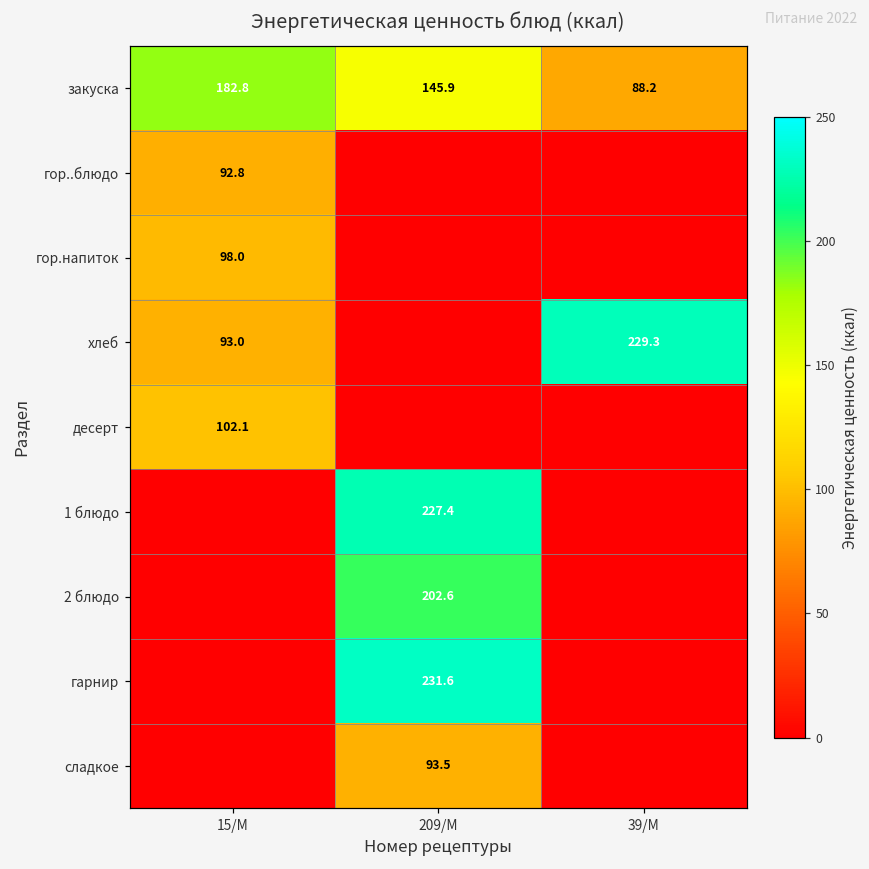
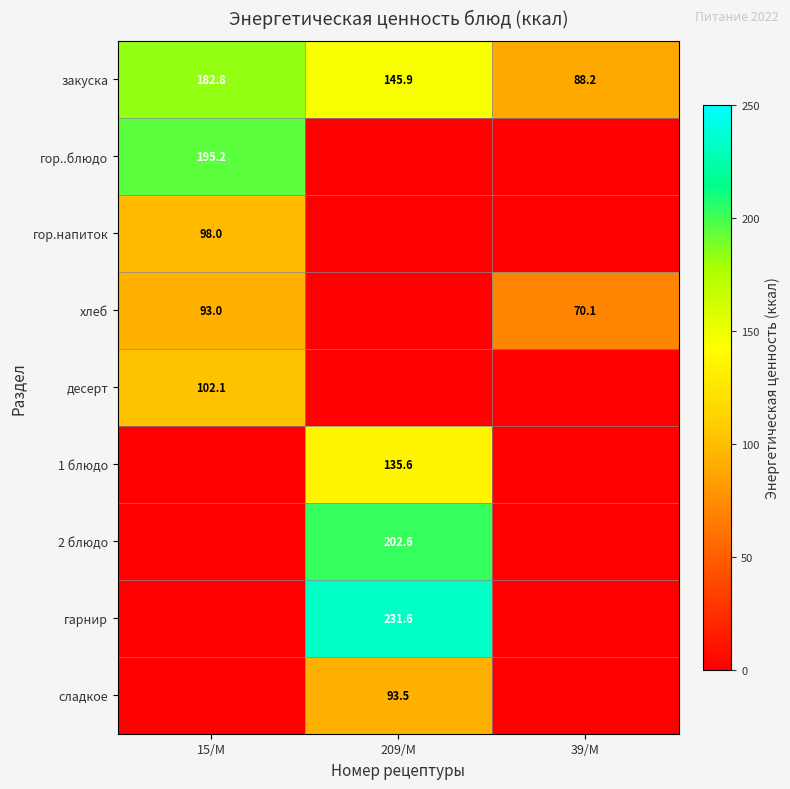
гор..блюдо, 15/М: 92.8 -> 195.2
хлеб, 39/М: 229.3 -> 70.1
1 блюдо, 209/М: 227.4 -> 135.6
